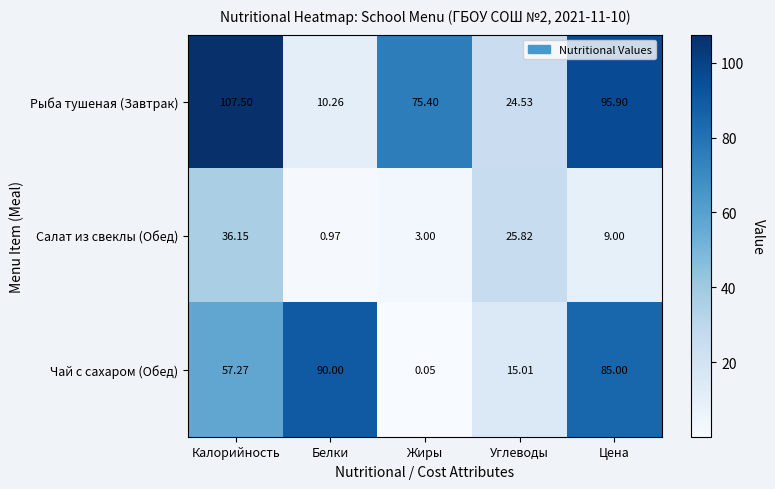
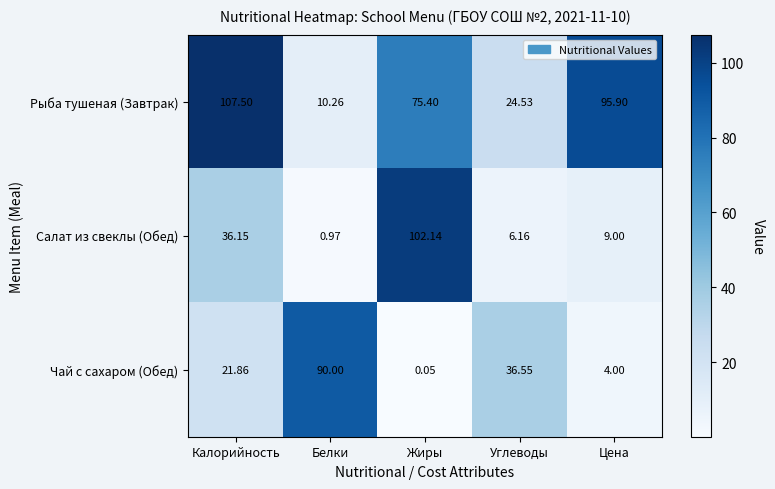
Салат из свеклы (Обед), Жиры: 3.00 -> 102.14
Салат из свеклы (Обед), Углеводы: 25.82 -> 6.16
Чай с сахаром (Обед), Калорийность: 57.27 -> 21.86
Чай с сахаром (Обед), Углеводы: 15.01 -> 36.55
Чай с сахаром (Обед), Цена: 85.00 -> 4.00
